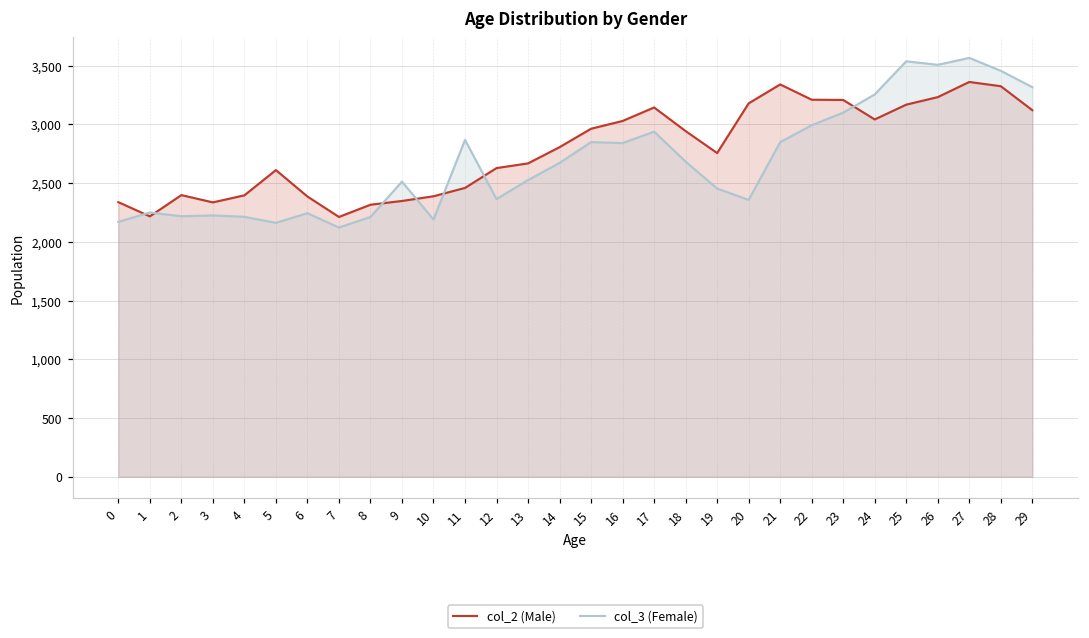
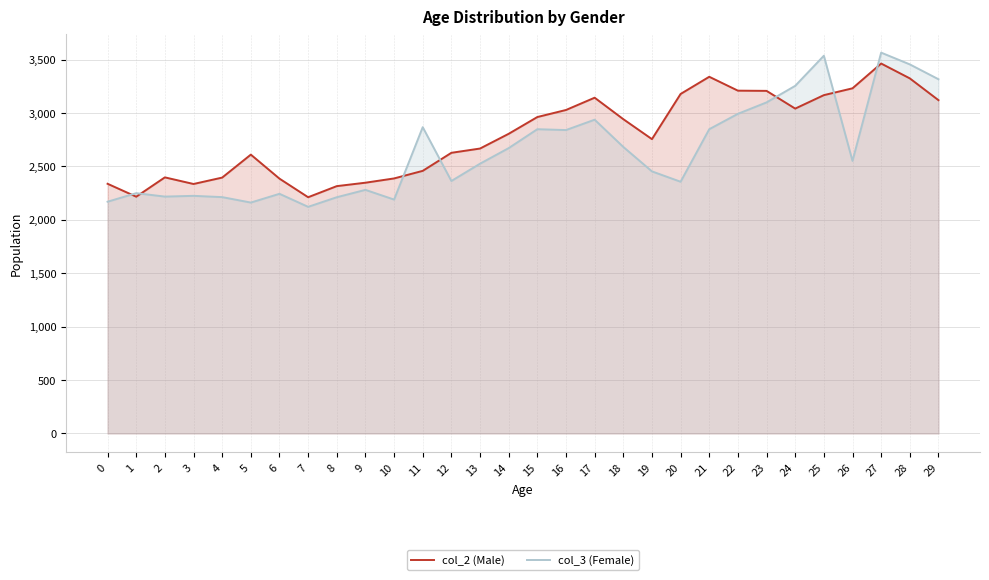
col_3 (Female), 9: 2,510 -> 2,280
col_3 (Female), 26: 3,510 -> 2,550
col_2 (Male), 27: 3,360 -> 3,460
